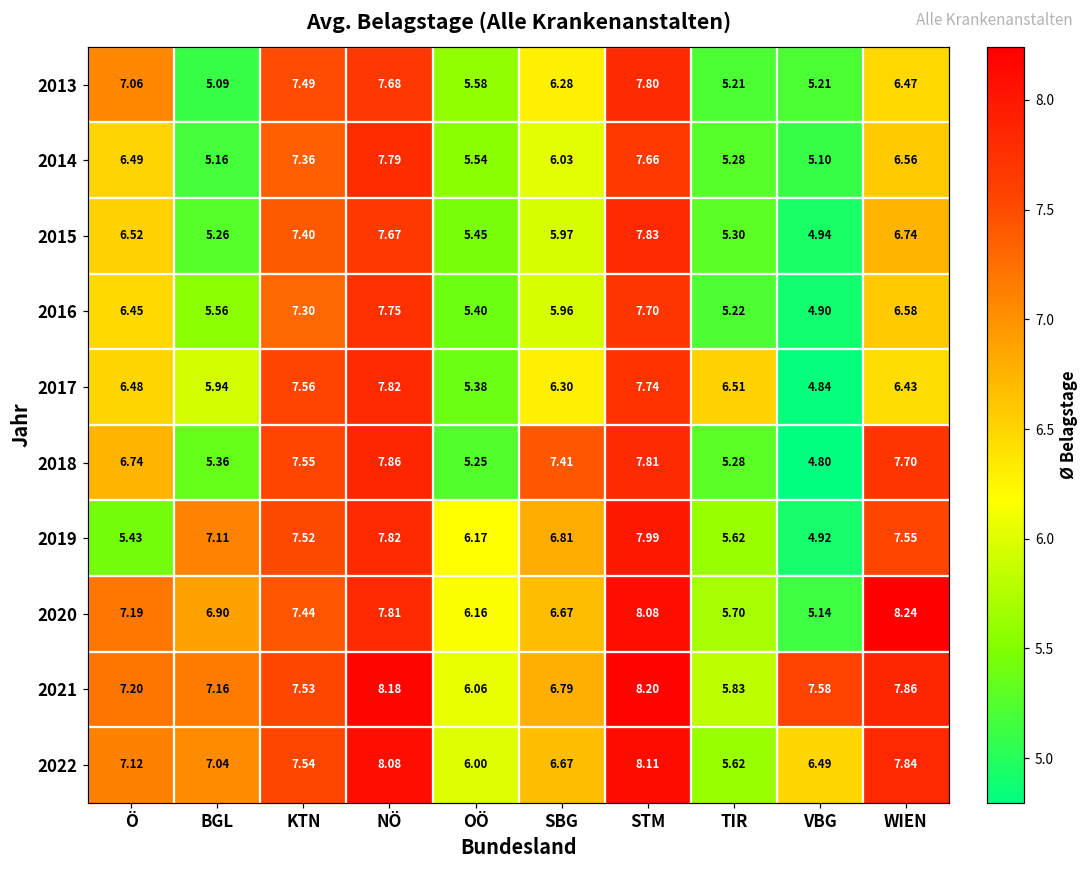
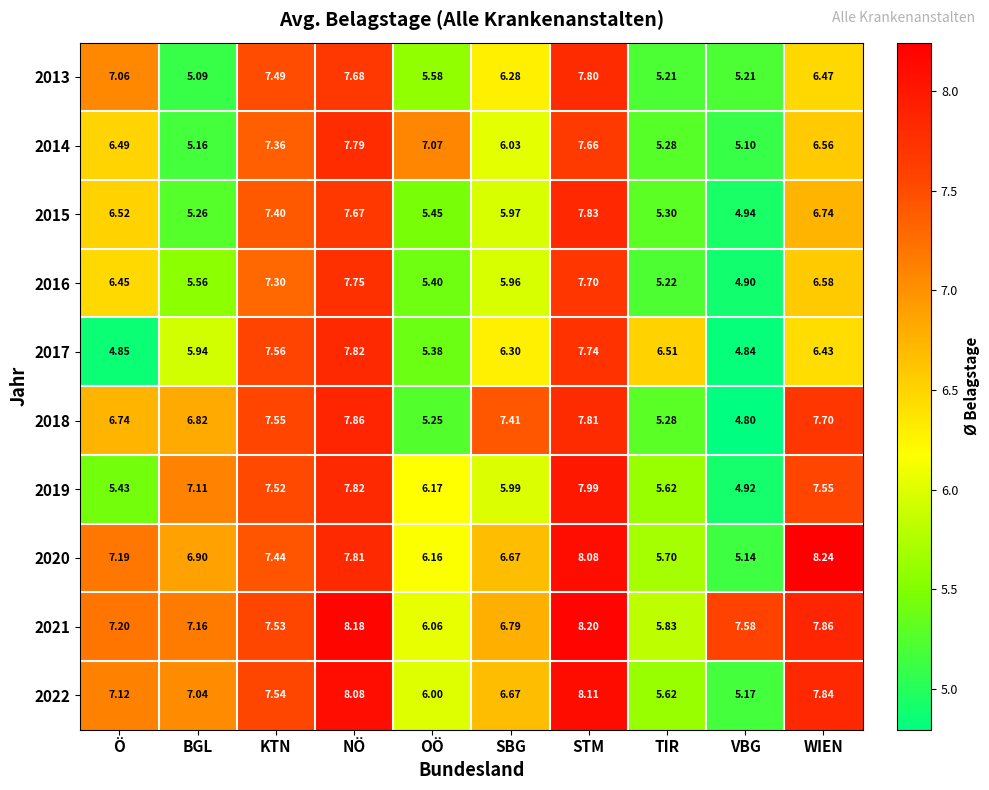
2014, OÖ: 5.54 -> 7.07
2017, Ö: 6.48 -> 4.85
2018, BGL: 5.36 -> 6.82
2019, SBG: 6.81 -> 5.99
2022, VBG: 6.49 -> 5.17
